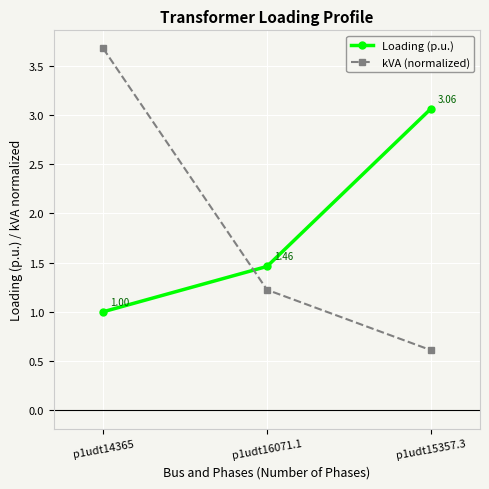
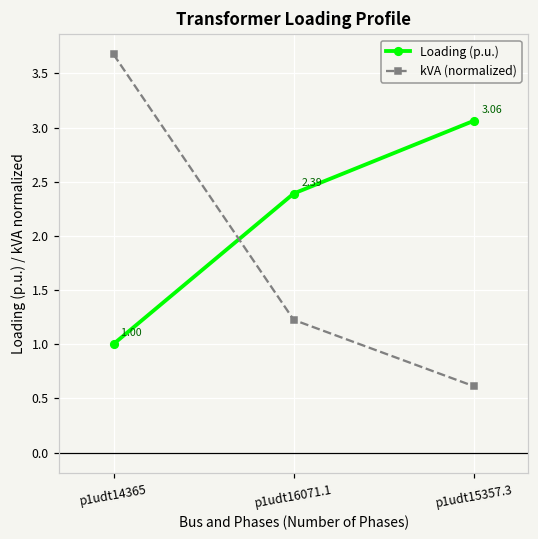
Loading (p.u.), p1udt16071.1: 1.46 -> 2.39
